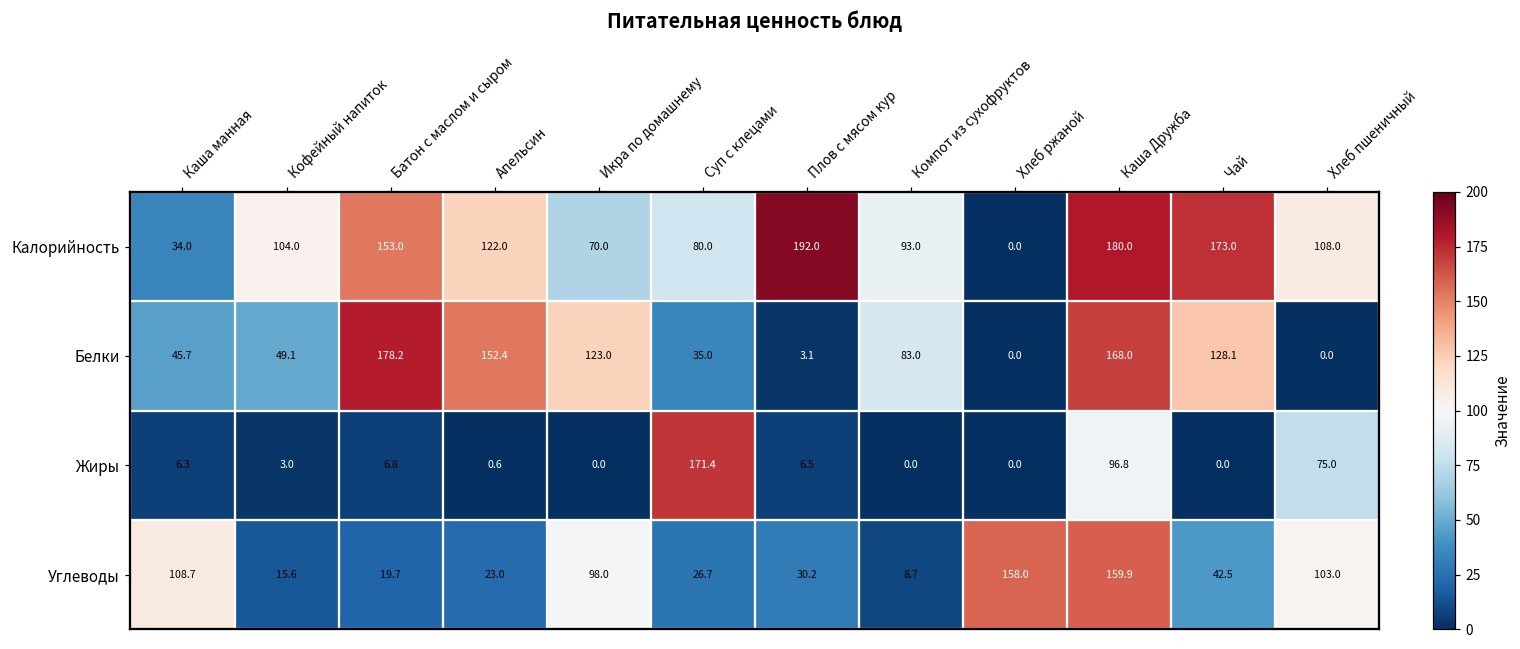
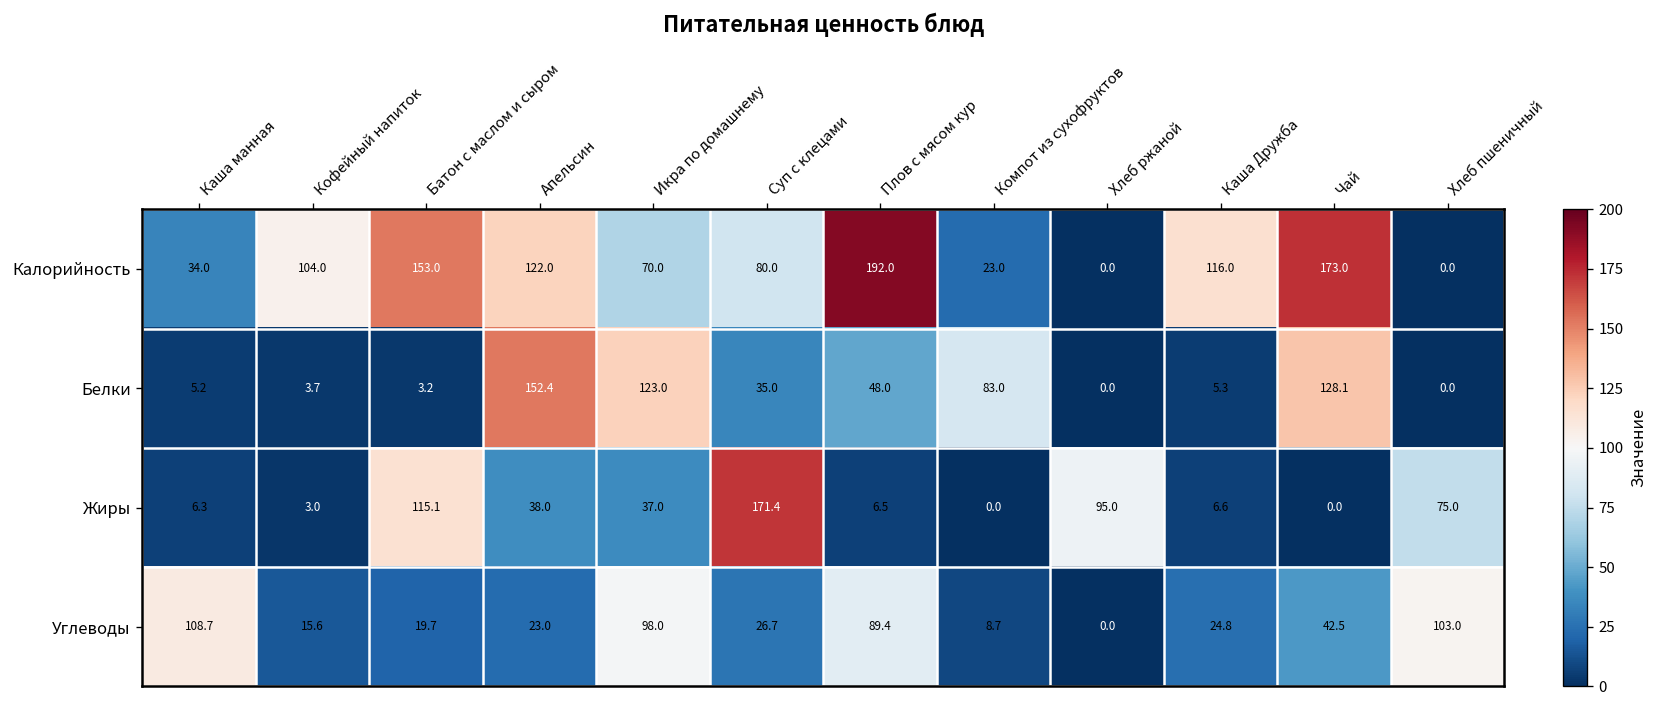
Калорийность, Компот из сухофруктов: 93.0 -> 23.0
Калорийность, Каша Дружба: 180.0 -> 116.0
Калорийность, Хлеб пшеничный: 108.0 -> 0.0
Белки, Каша манная: 45.7 -> 5.2
Белки, Кофейный напиток: 49.1 -> 3.7
Белки, Батон с маслом и сыром: 178.2 -> 3.2
Белки, Плов с мясом кур: 3.1 -> 48.0
Белки, Каша Дружба: 168.0 -> 5.3
Жиры, Батон с маслом и сыром: 6.8 -> 115.1
Жиры, Апельсин: 0.6 -> 38.0
Жиры, Икра по домашнему: 0.0 -> 37.0
Жиры, Хлеб ржаной: 0.0 -> 95.0
Жиры, Каша Дружба: 96.8 -> 6.6
Углеводы, Плов с мясом кур: 30.2 -> 89.4
Углеводы, Хлеб ржаной: 158.0 -> 0.0
Углеводы, Каша Дружба: 159.9 -> 24.8
